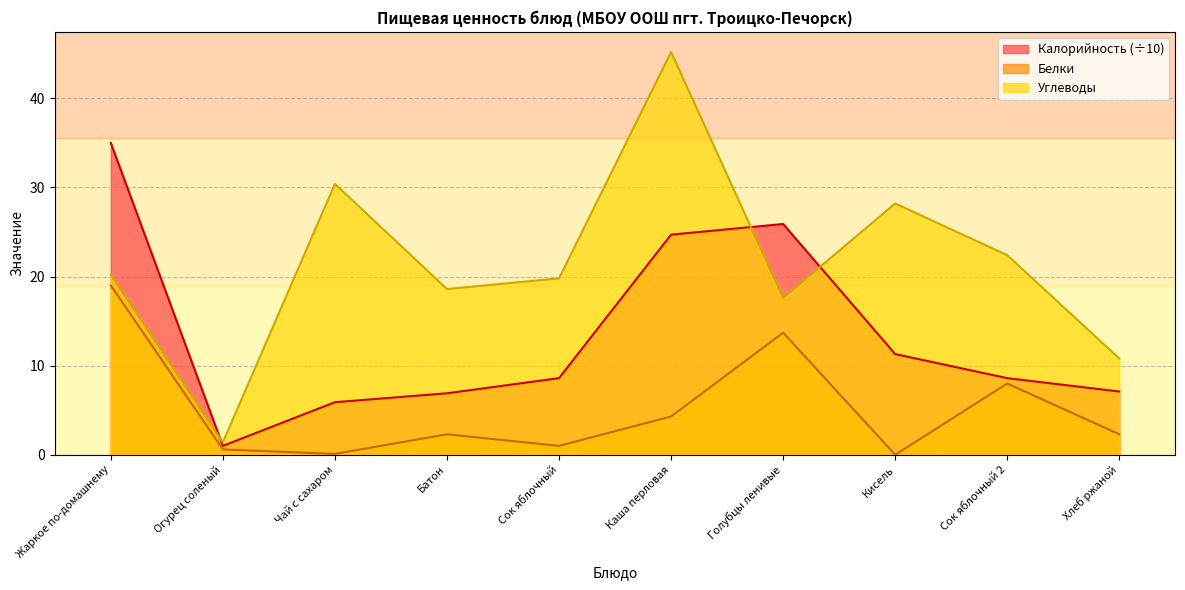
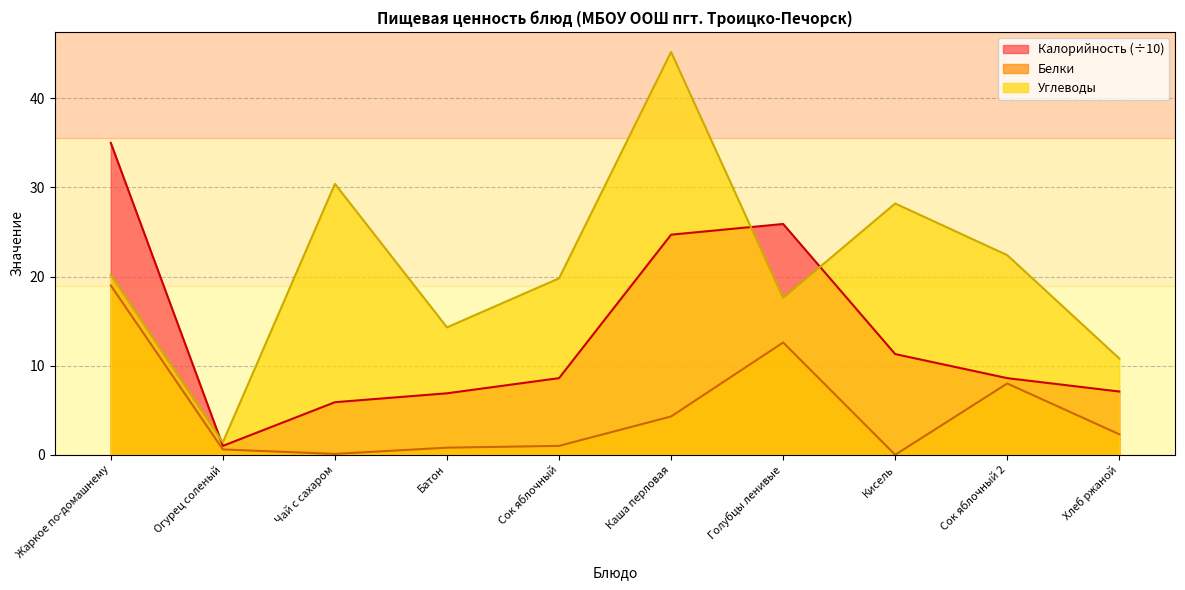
Белки, Батон: 2 -> 1
Углеводы, Батон: 19 -> 14
Белки, Голубцы ленивые: 14 -> 13
